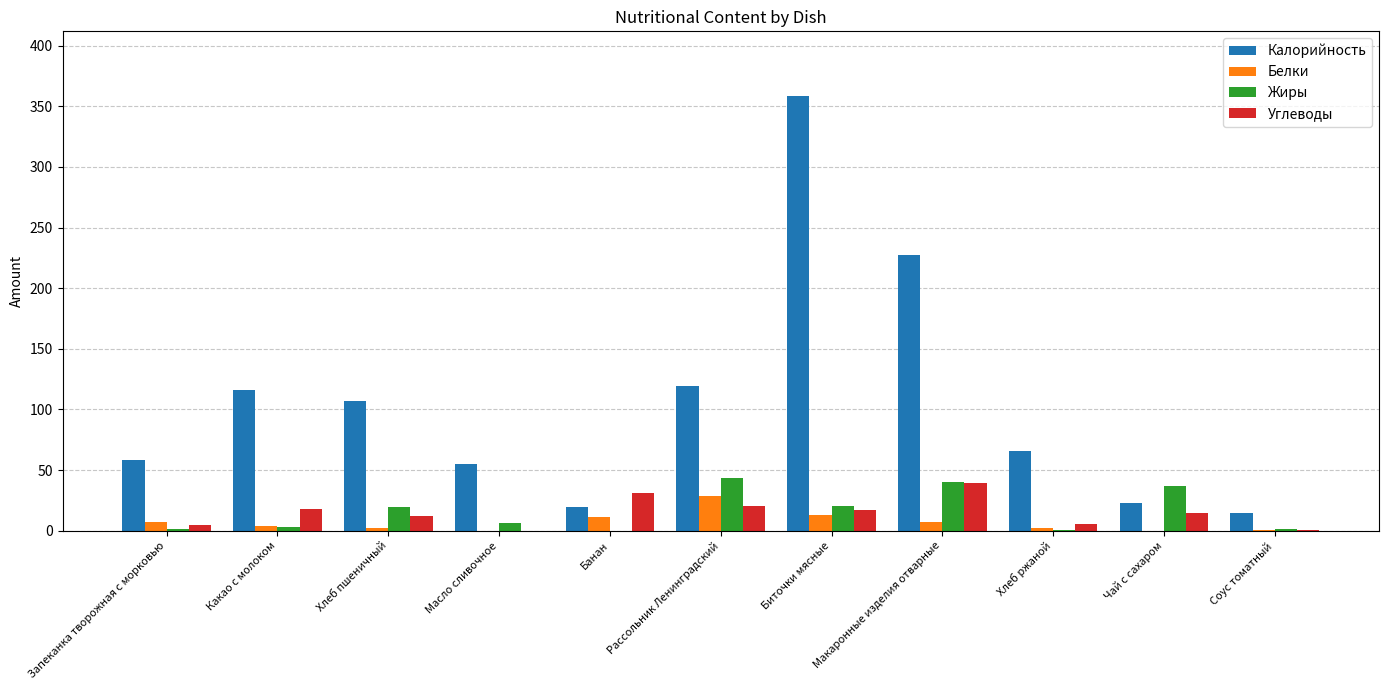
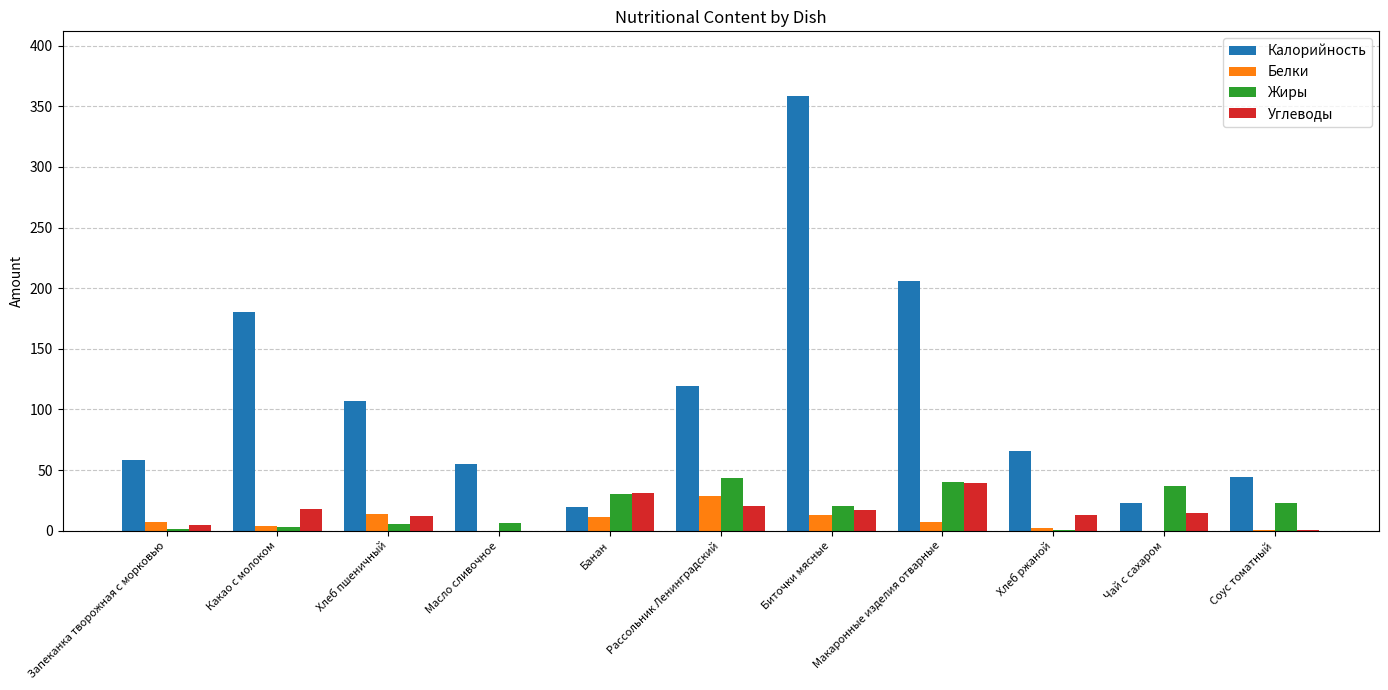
Калорийность, Какао с молоком: 116 -> 180
Белки, Хлеб пшеничный: 2 -> 14
Жиры, Хлеб пшеничный: 20 -> 5
Жиры, Банан: 0 -> 31
Калорийность, Макаронные изделия отварные: 227 -> 206
Углеводы, Хлеб ржаной: 6 -> 13
Калорийность, Соус томатный: 15 -> 44
Жиры, Соус томатный: 1 -> 23
